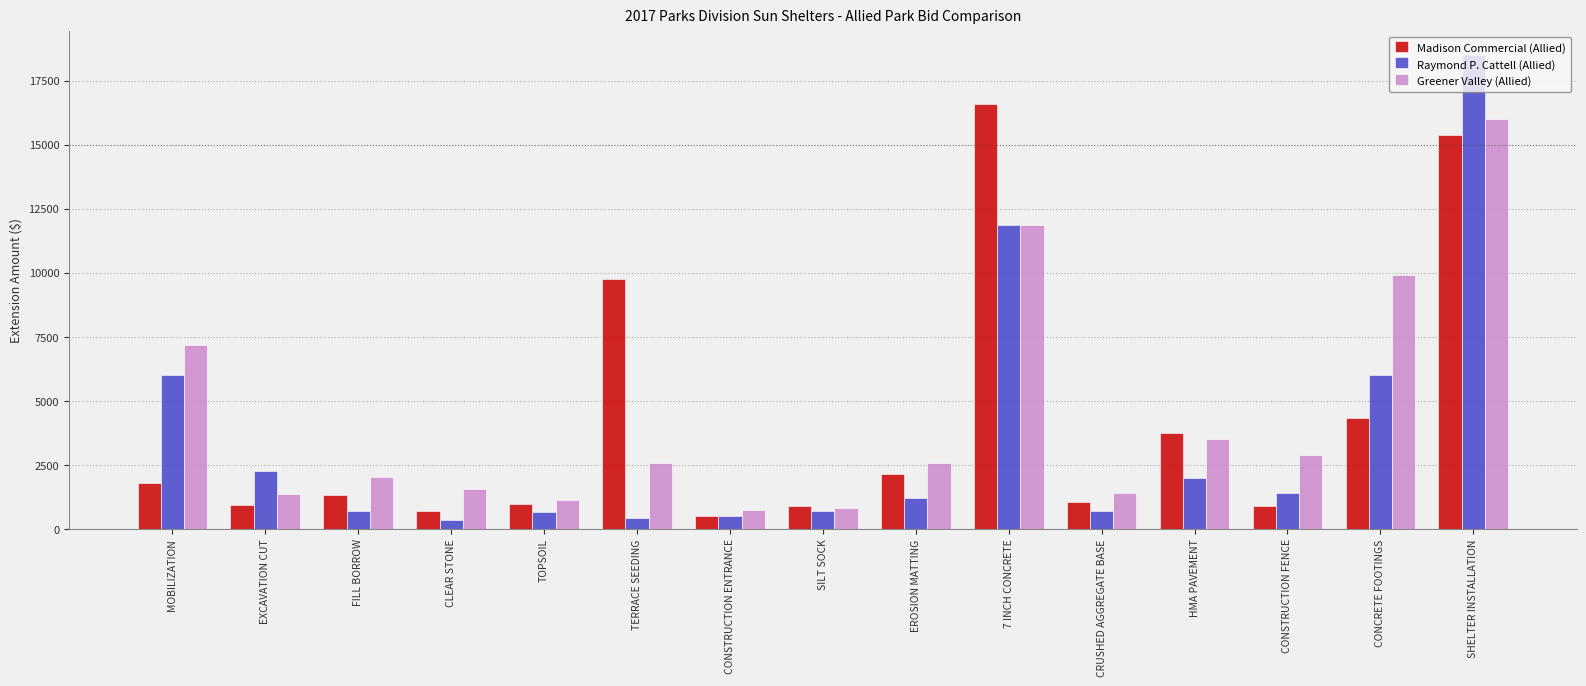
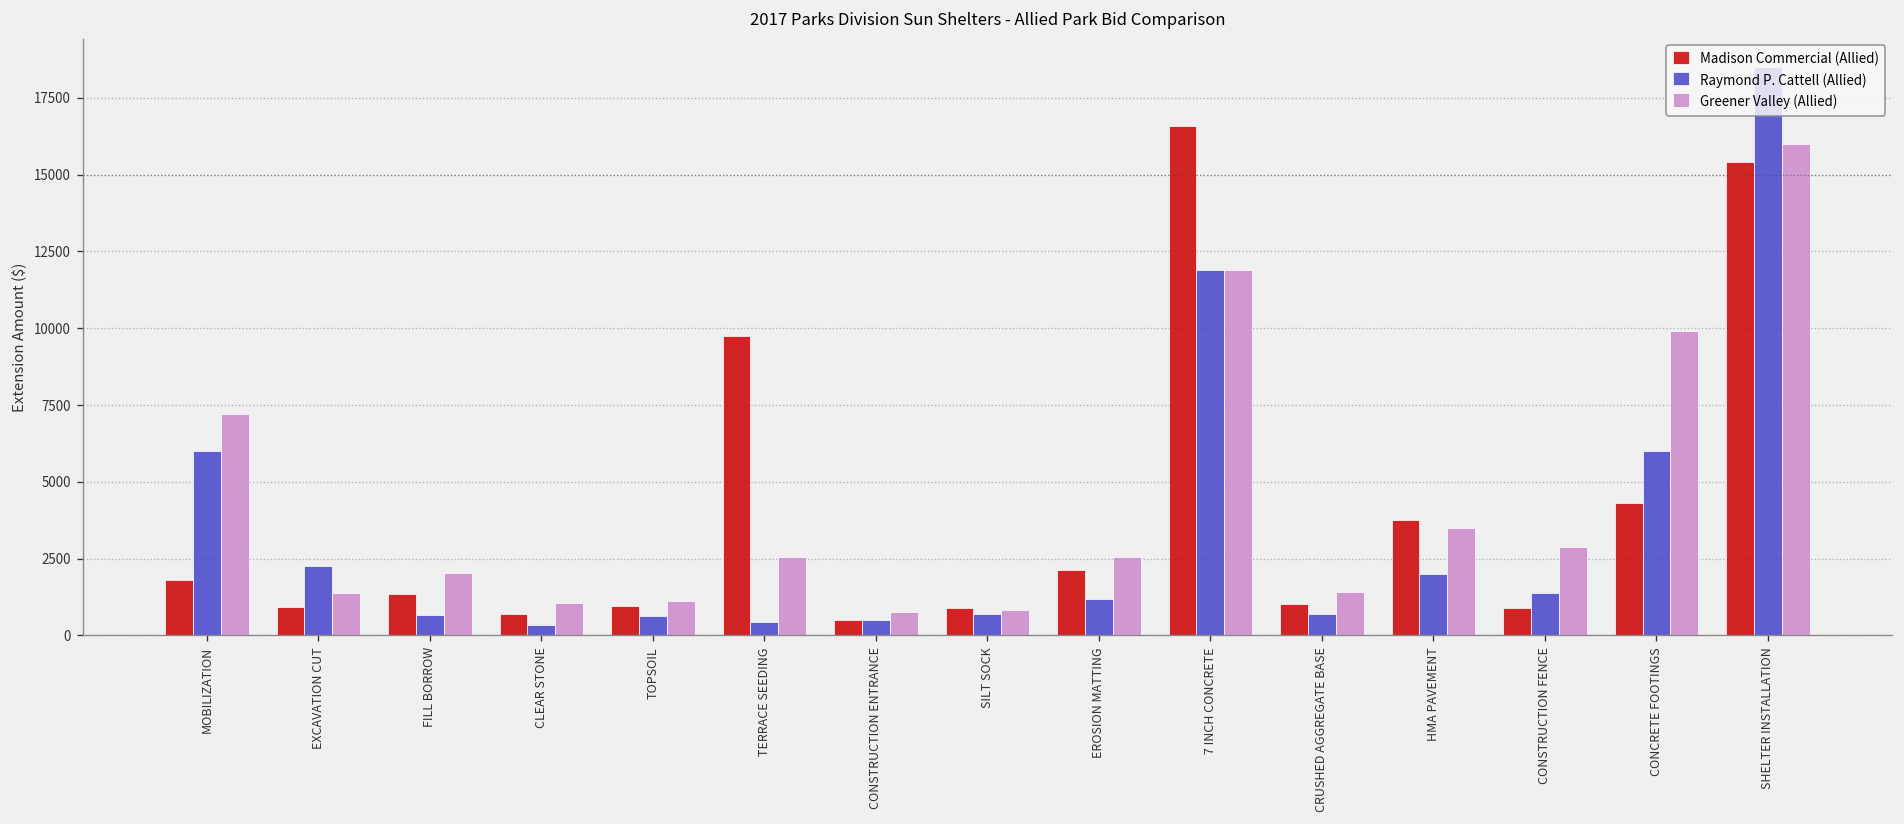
Greener Valley (Allied), CLEAR STONE: 1600 -> 1100
